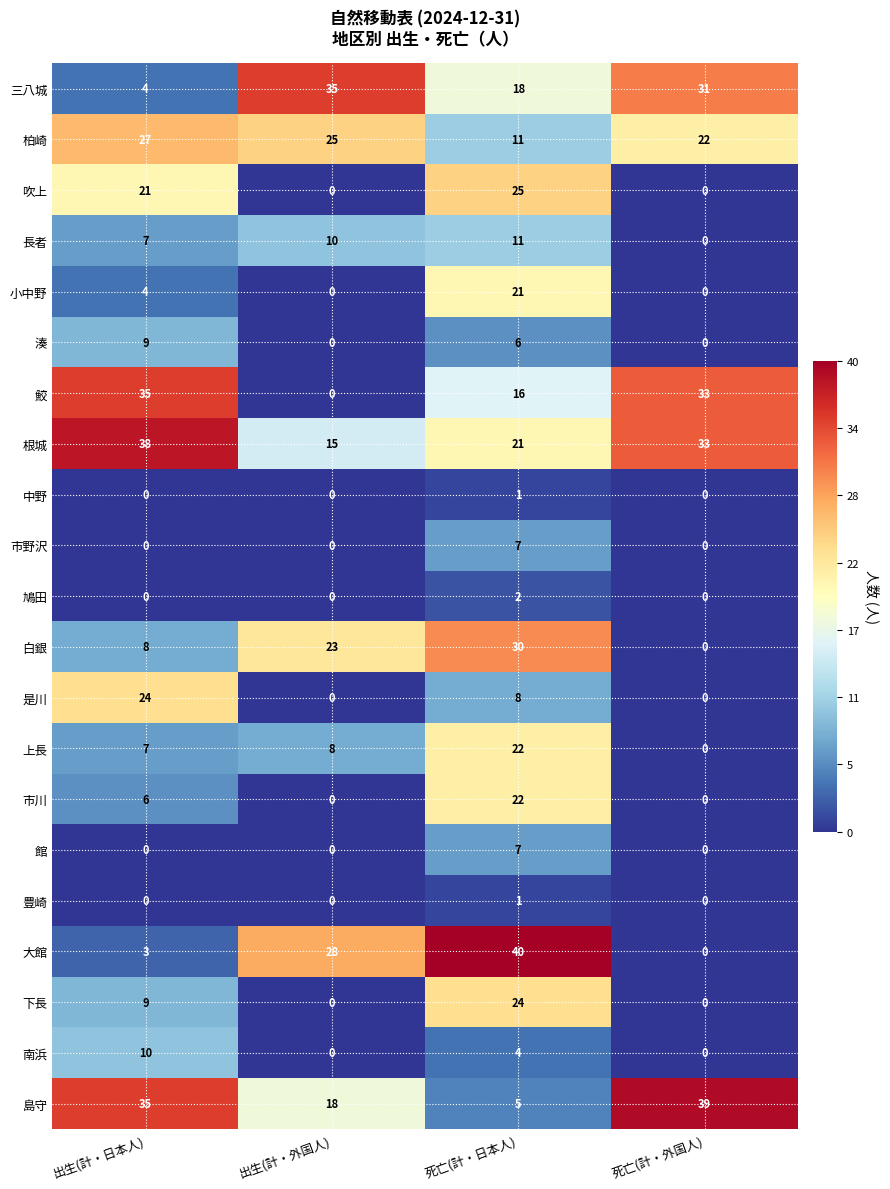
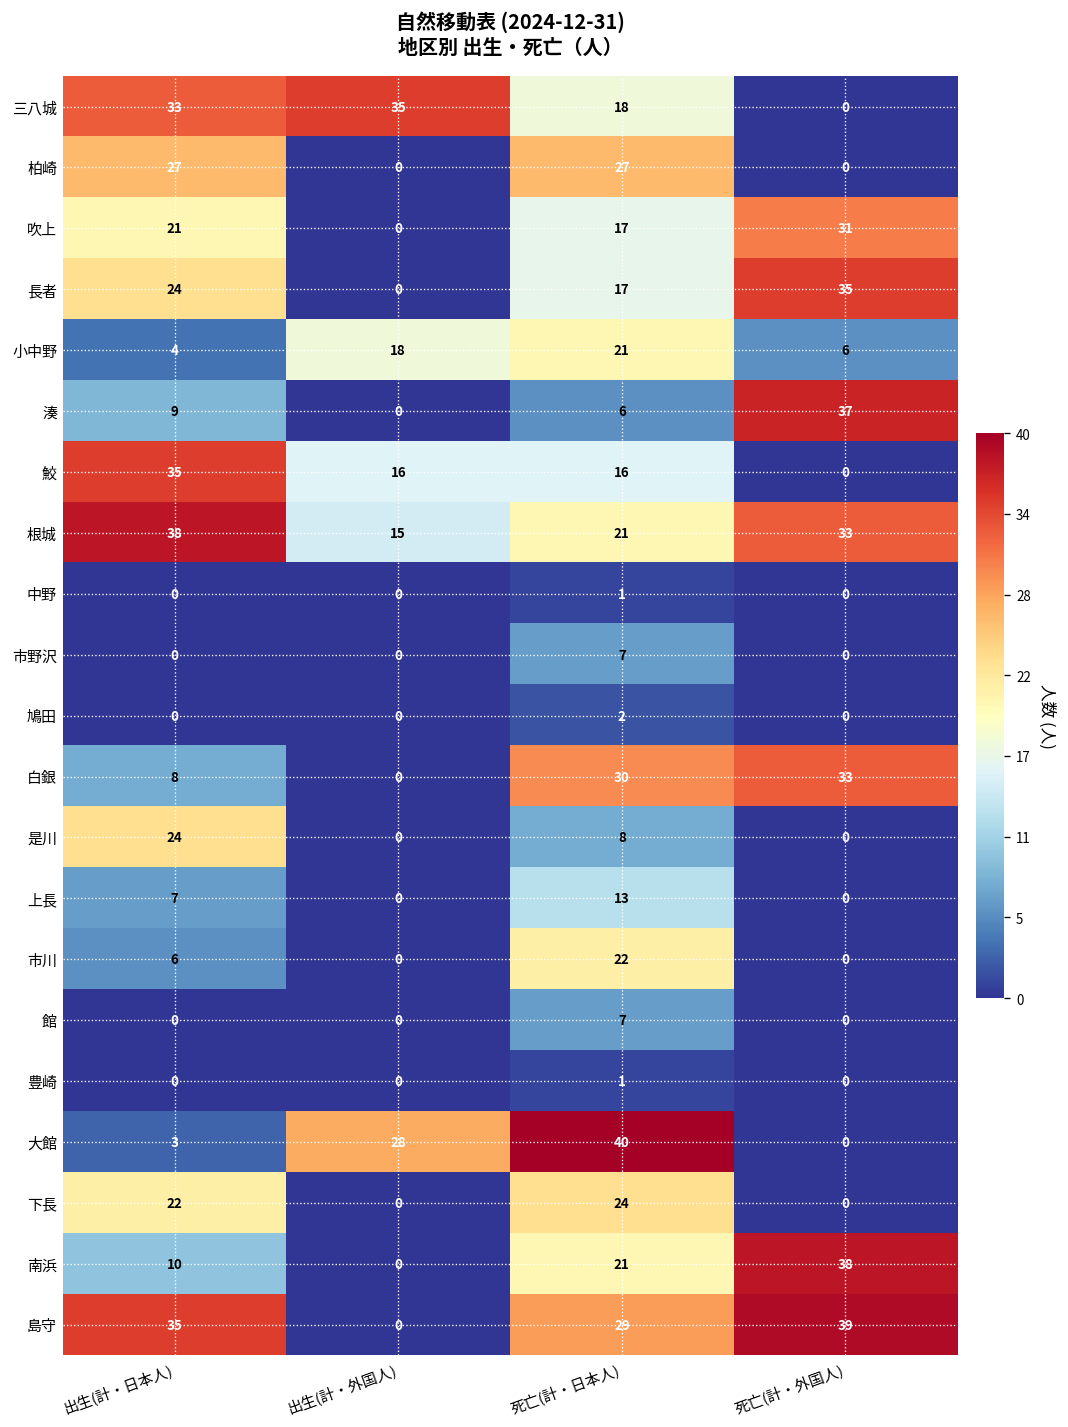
三八城, 出生(計・日本人): 4 -> 33
三八城, 死亡(計・外国人): 31 -> 0
柏崎, 出生(計・外国人): 25 -> 0
柏崎, 死亡(計・日本人): 11 -> 27
柏崎, 死亡(計・外国人): 22 -> 0
吹上, 死亡(計・日本人): 25 -> 17
吹上, 死亡(計・外国人): 0 -> 31
長者, 出生(計・日本人): 7 -> 24
長者, 出生(計・外国人): 10 -> 0
長者, 死亡(計・日本人): 11 -> 17
長者, 死亡(計・外国人): 0 -> 35
小中野, 出生(計・外国人): 0 -> 18
小中野, 死亡(計・外国人): 0 -> 6
湊, 死亡(計・外国人): 0 -> 37
鮫, 出生(計・外国人): 0 -> 16
鮫, 死亡(計・外国人): 33 -> 0
白銀, 出生(計・外国人): 23 -> 0
白銀, 死亡(計・外国人): 0 -> 33
上長, 出生(計・外国人): 8 -> 0
上長, 死亡(計・日本人): 22 -> 13
下長, 出生(計・日本人): 9 -> 22
南浜, 死亡(計・日本人): 4 -> 21
南浜, 死亡(計・外国人): 0 -> 38
島守, 出生(計・外国人): 18 -> 0
島守, 死亡(計・日本人): 5 -> 29
